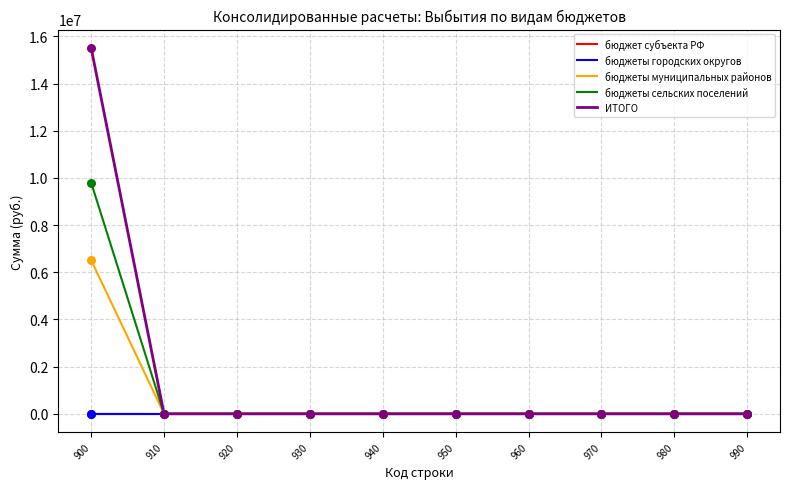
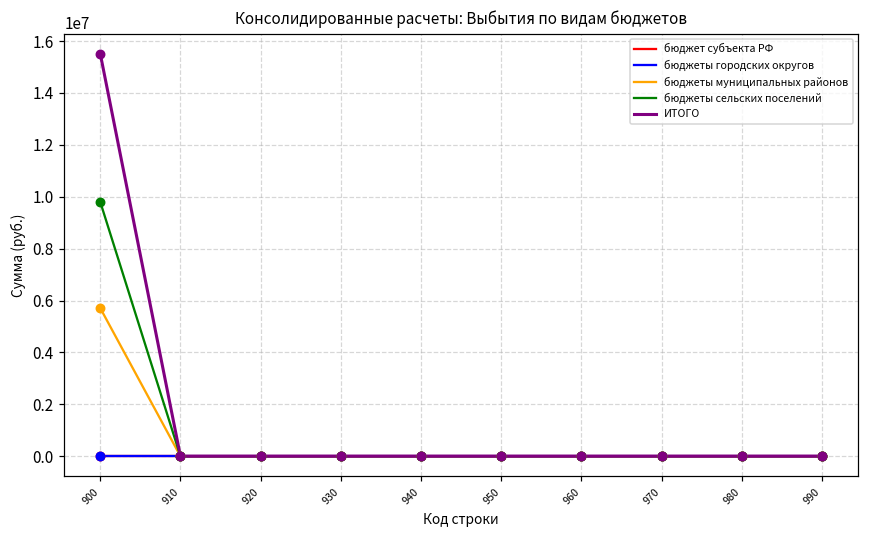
бюджеты муниципальных районов, 900: 6500000 -> 5700000
